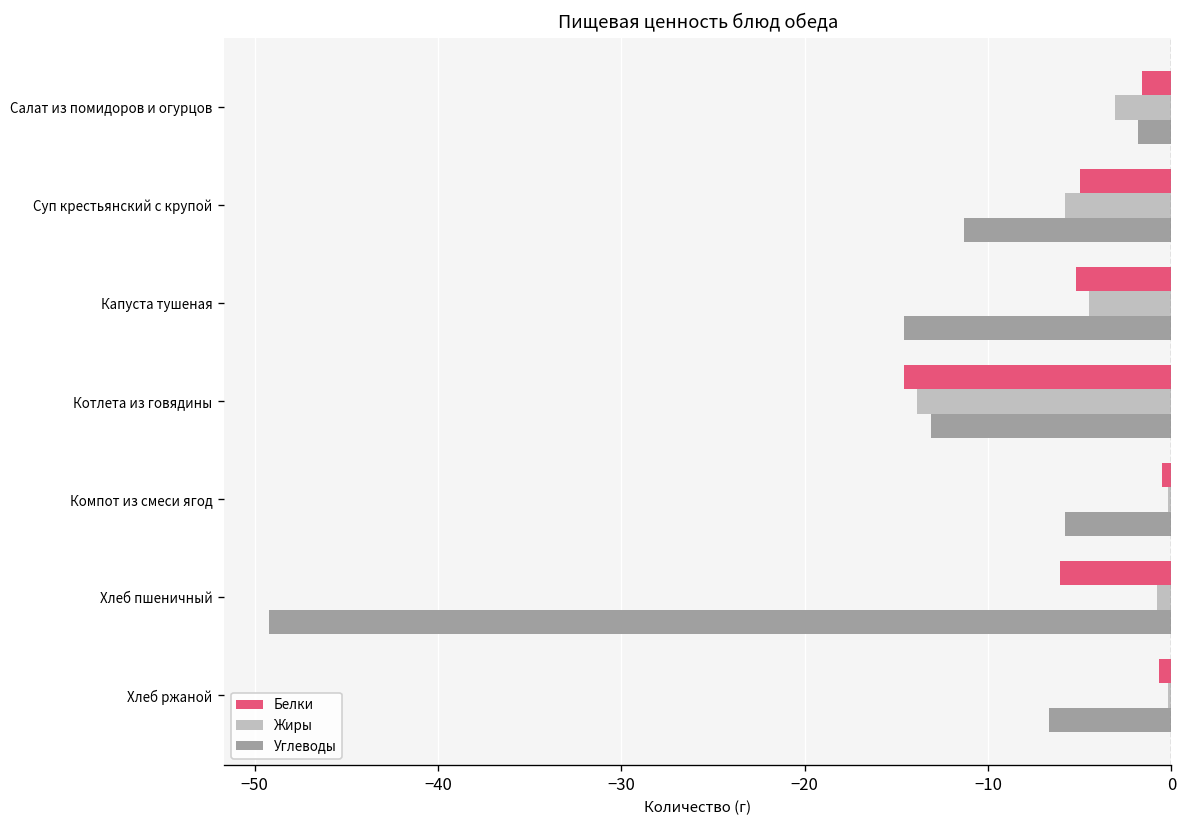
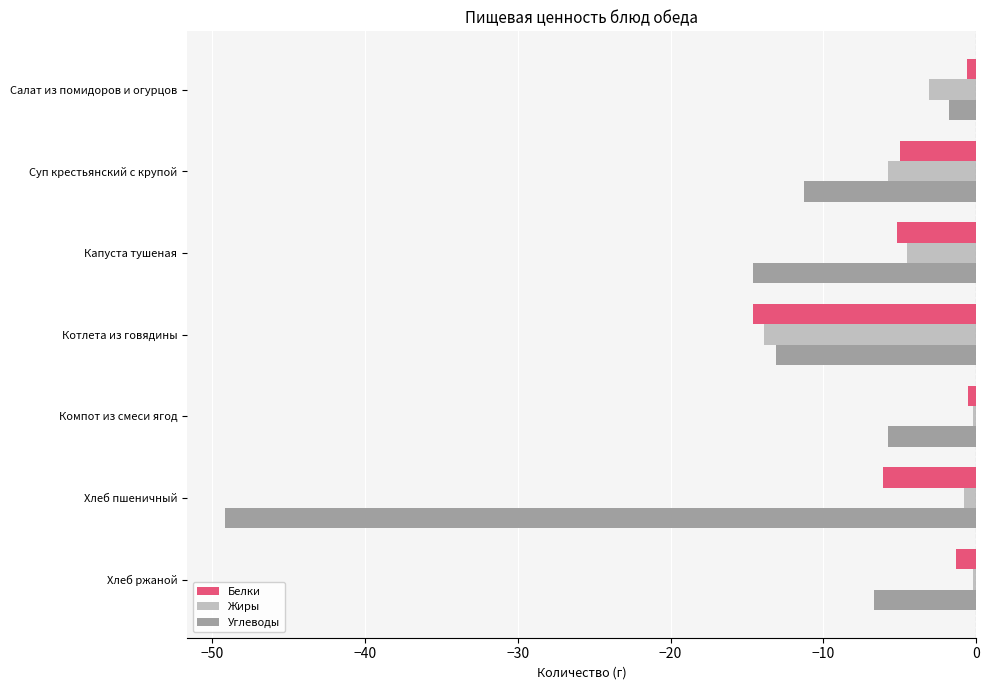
Белки, Салат из помидоров и огурцов: -1.6 -> -0.6
Белки, Хлеб ржаной: -0.7 -> -1.3
